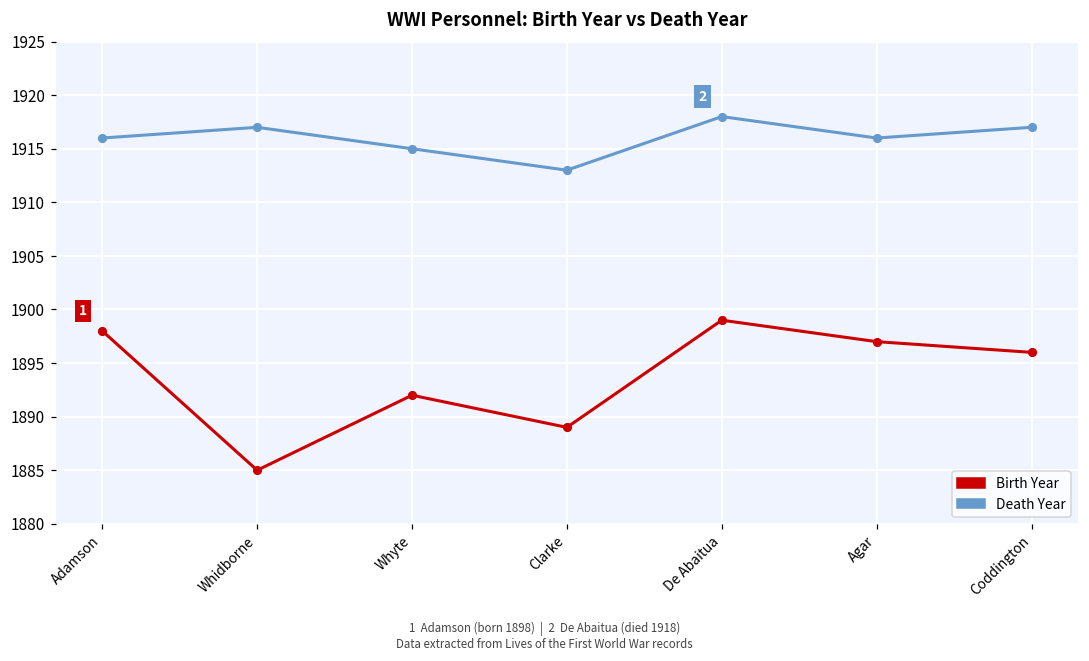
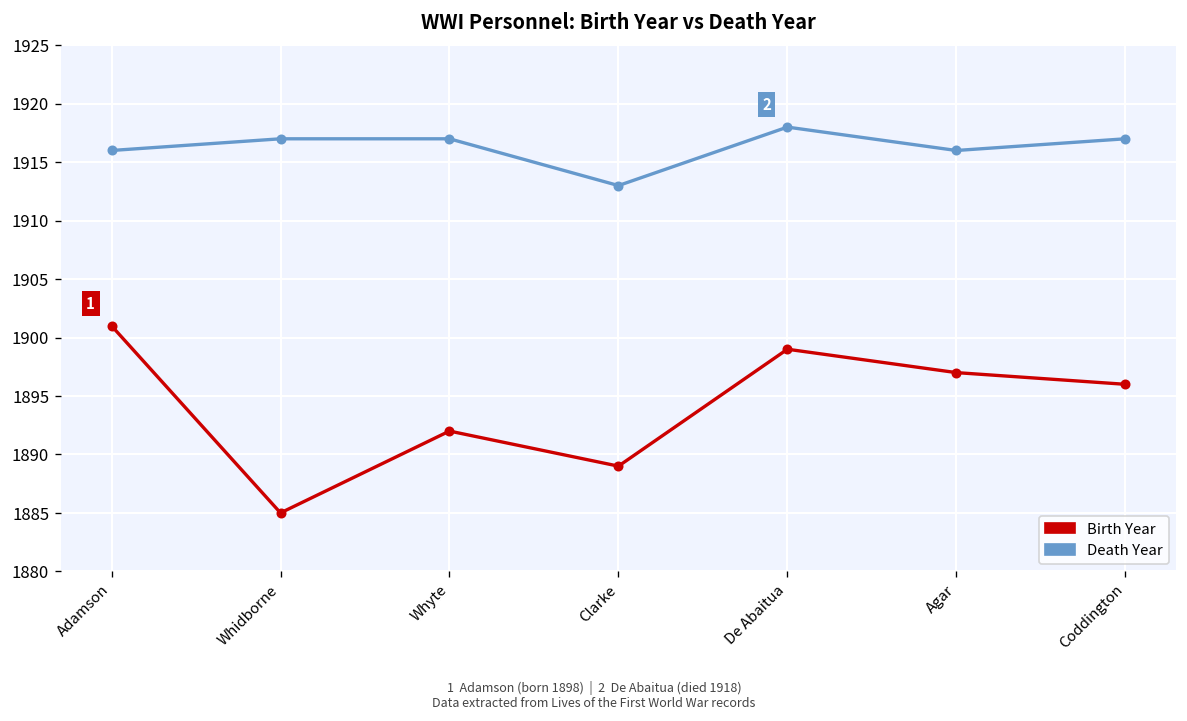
Birth Year, Adamson: 1898 -> 1901
Death Year, Whyte: 1915 -> 1917
